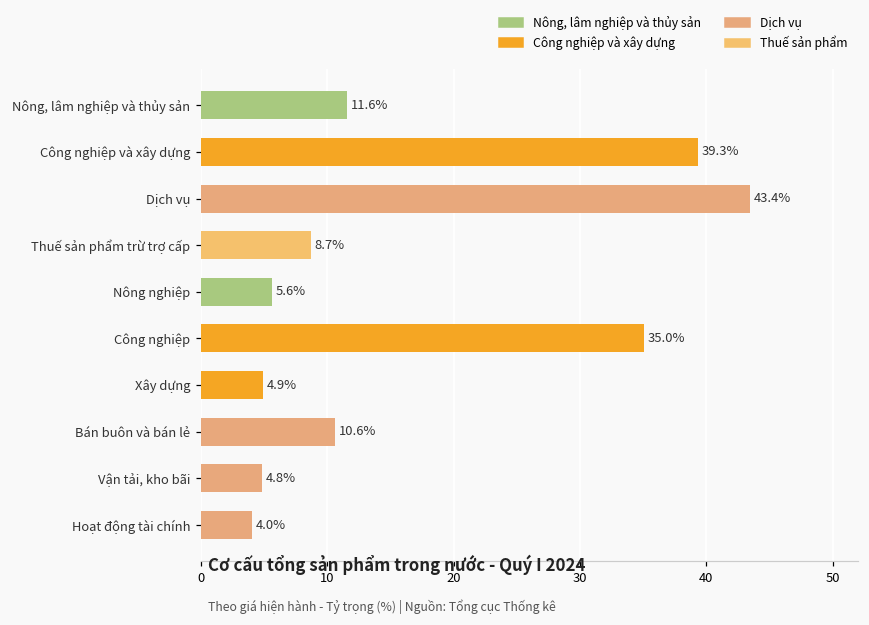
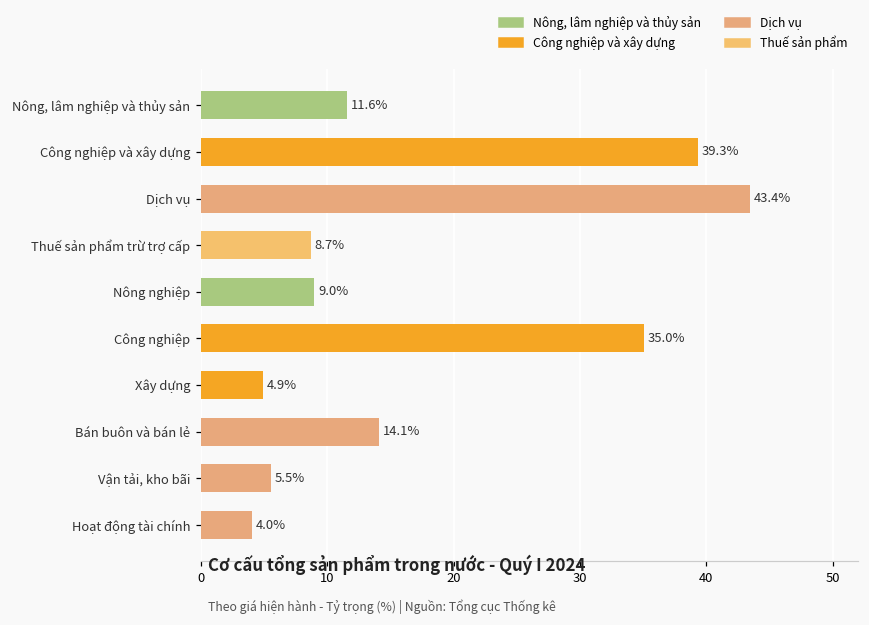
Nông nghiệp: 5.6% -> 9.0%
Bán buôn và bán lẻ: 10.6% -> 14.1%
Vận tải, kho bãi: 4.8% -> 5.5%
